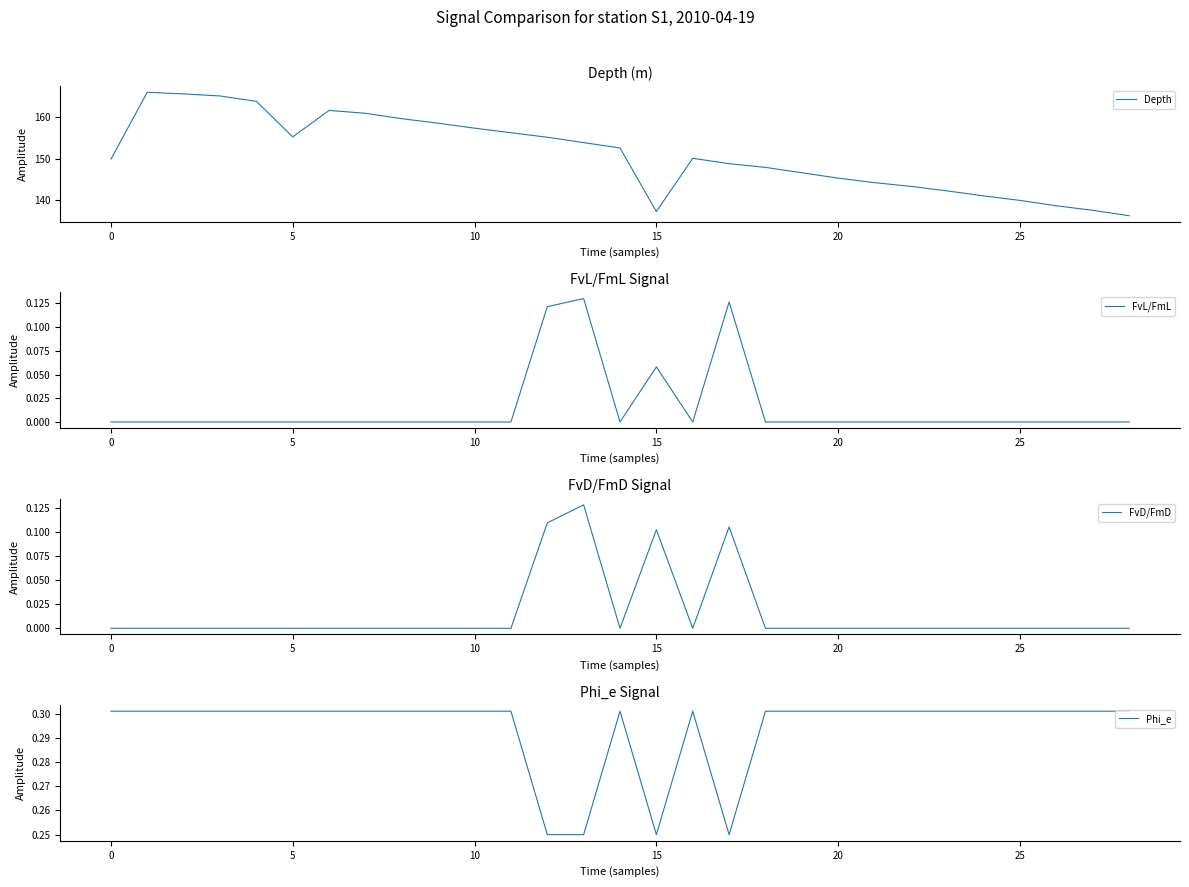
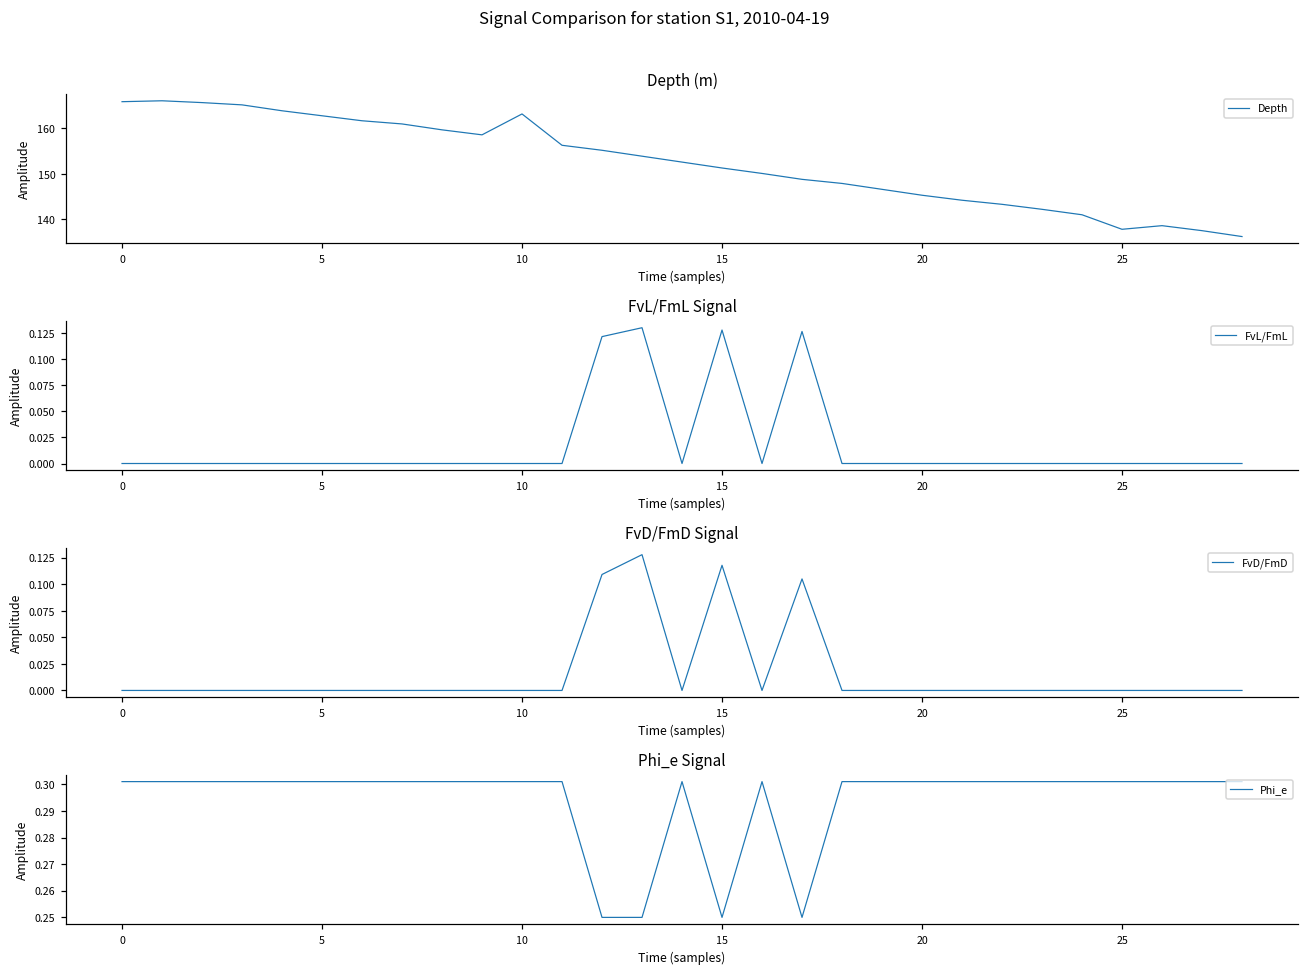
Depth (m), 0: 150 -> 166
Depth (m), 5: 155 -> 163
Depth (m), 10: 157 -> 163
Depth (m), 15: 137 -> 151
Depth (m), 25: 140 -> 138
FvL/FmL Signal, 15: 0.06 -> 0.13
FvD/FmD Signal, 15: 0.10 -> 0.12
